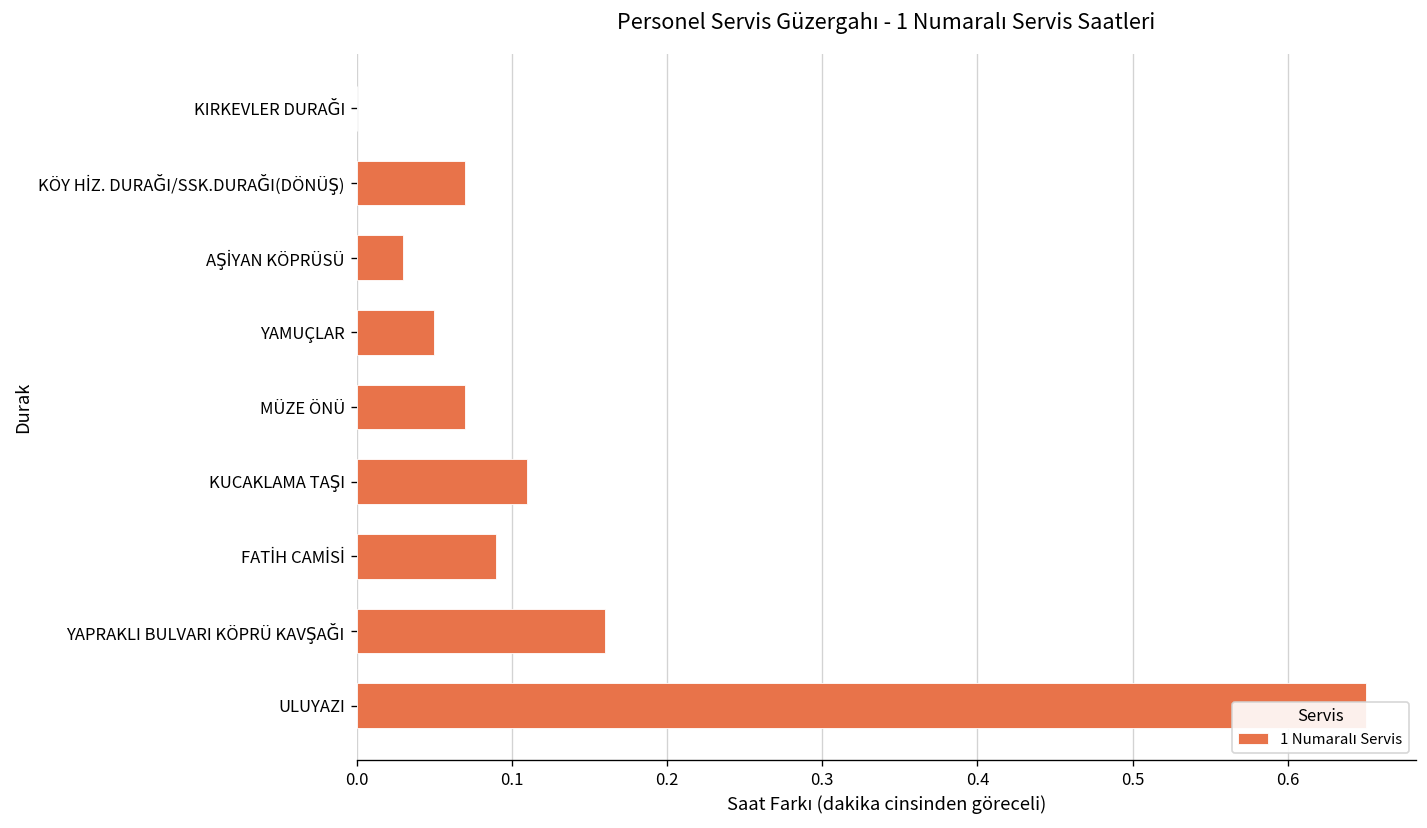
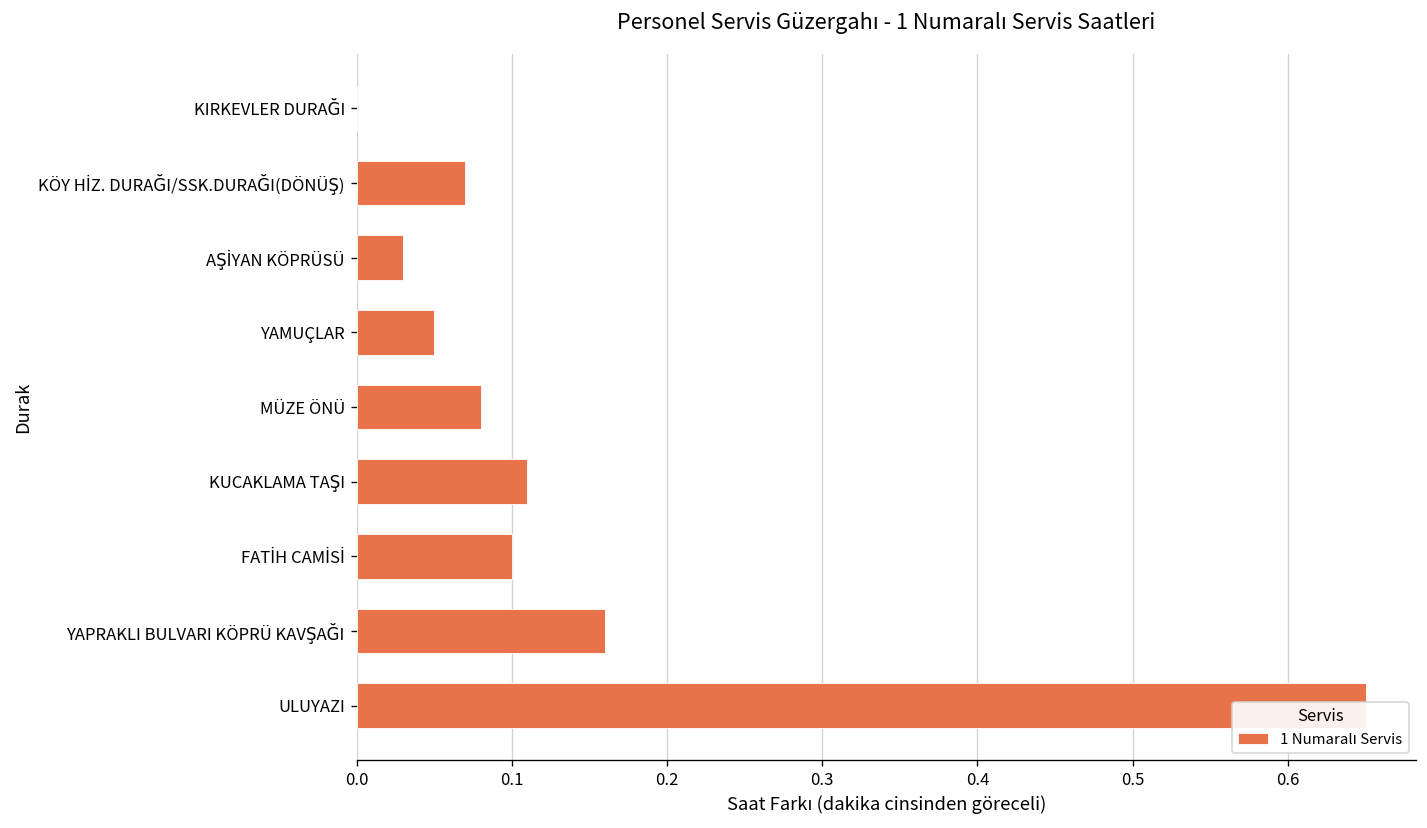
MÜZE ÖNÜ: 0.070 -> 0.080
FATİH CAMİSİ: 0.090 -> 0.100
